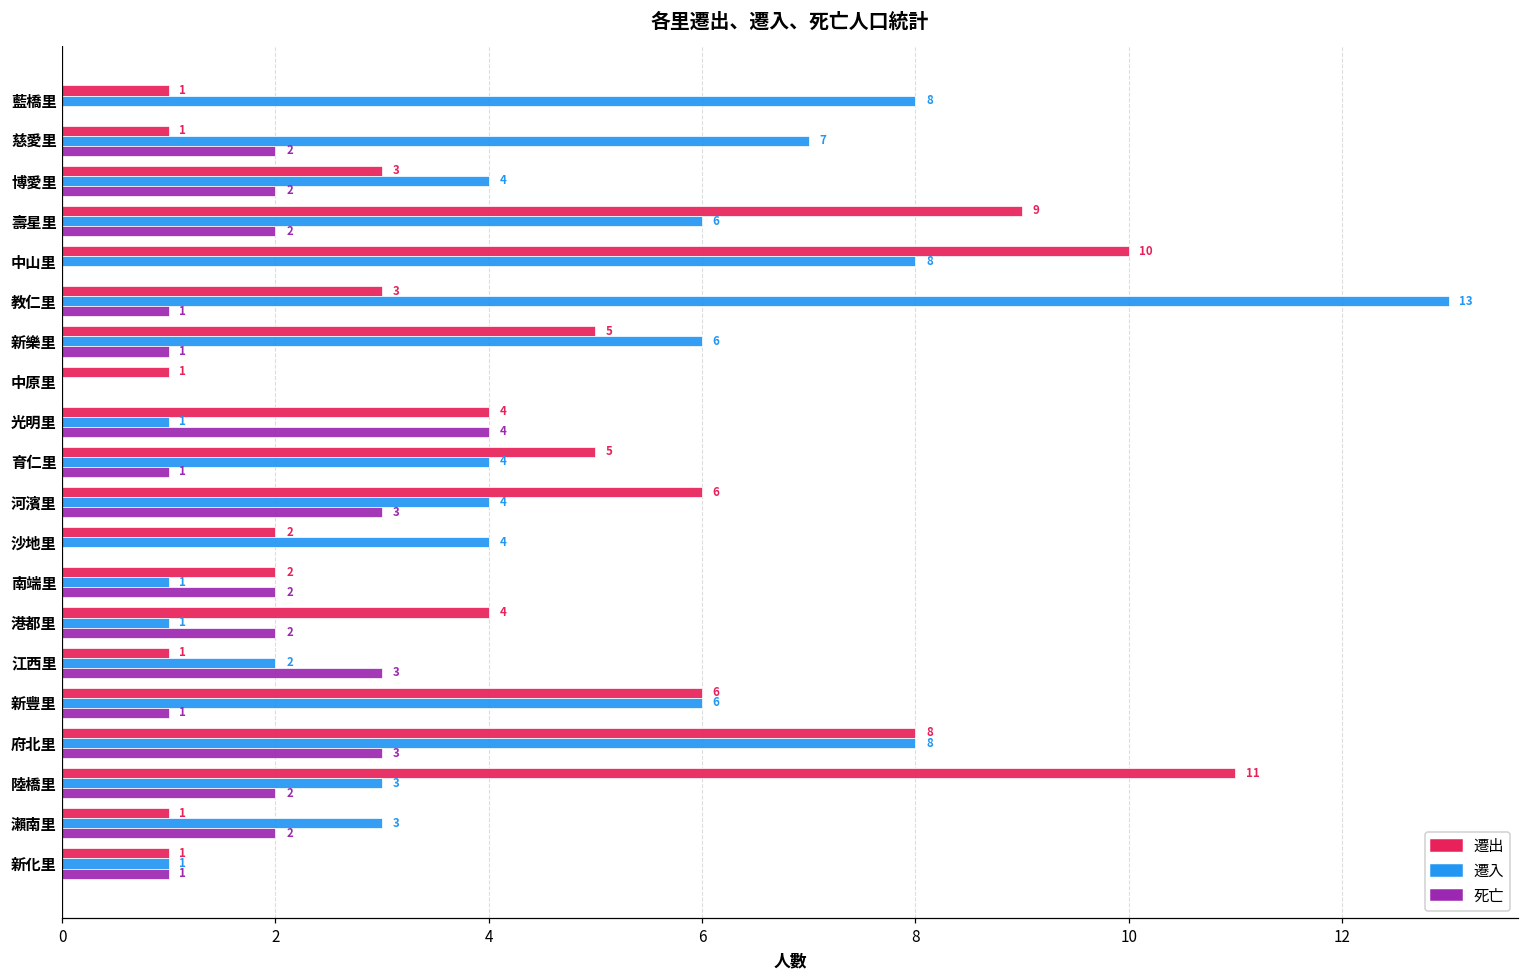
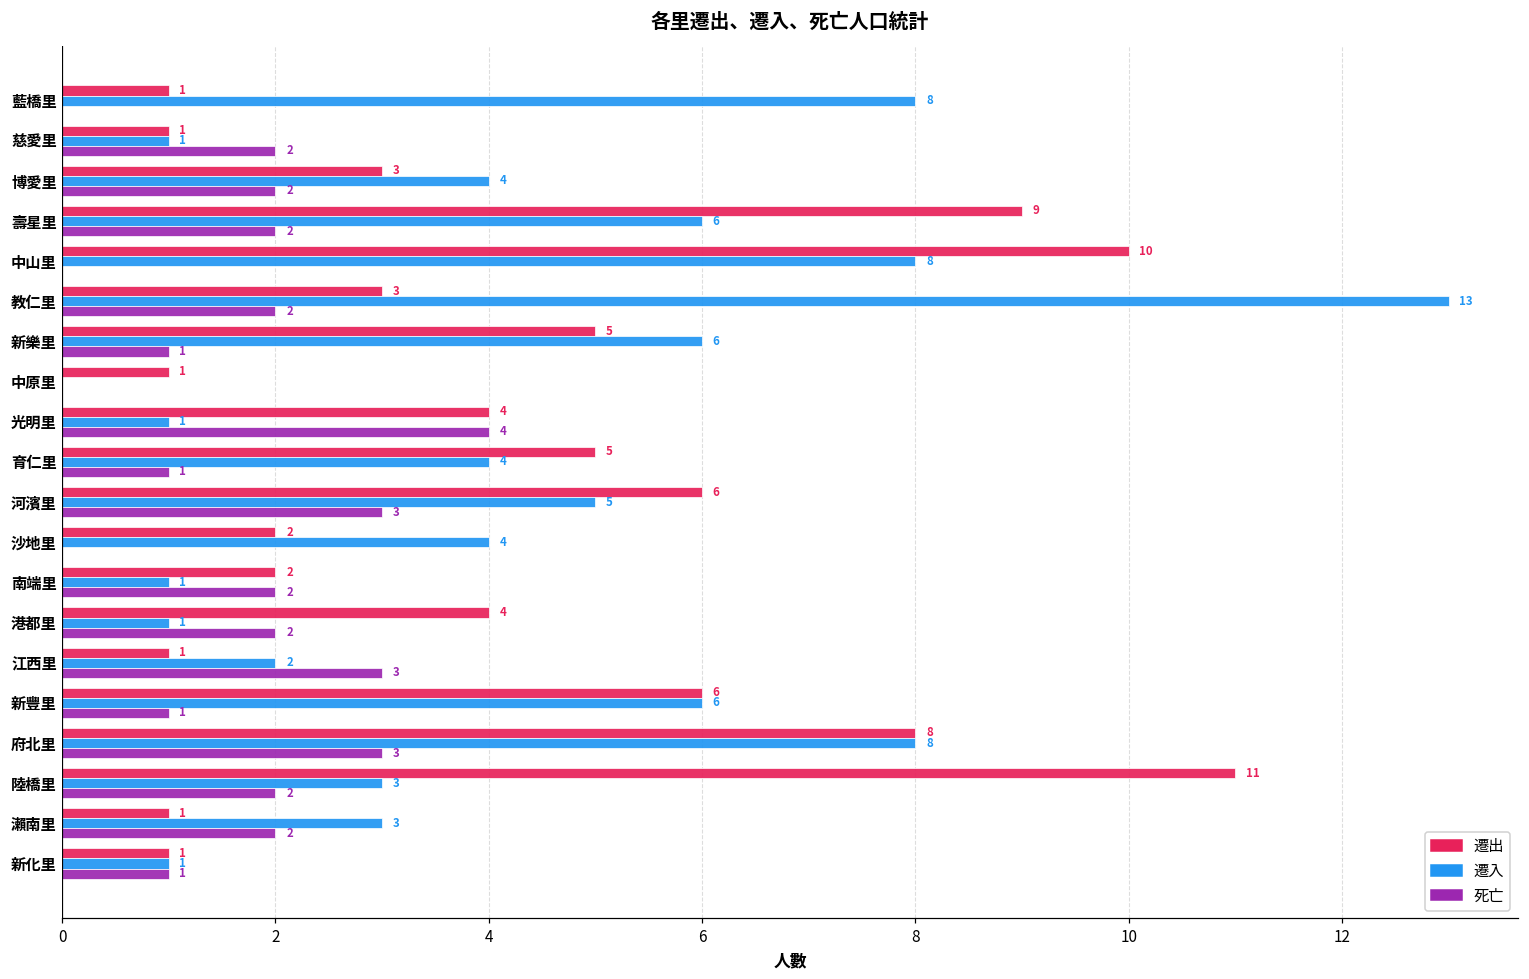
遷入, 慈愛里: 7 -> 1
死亡, 教仁里: 1 -> 2
遷入, 河濱里: 4 -> 5
